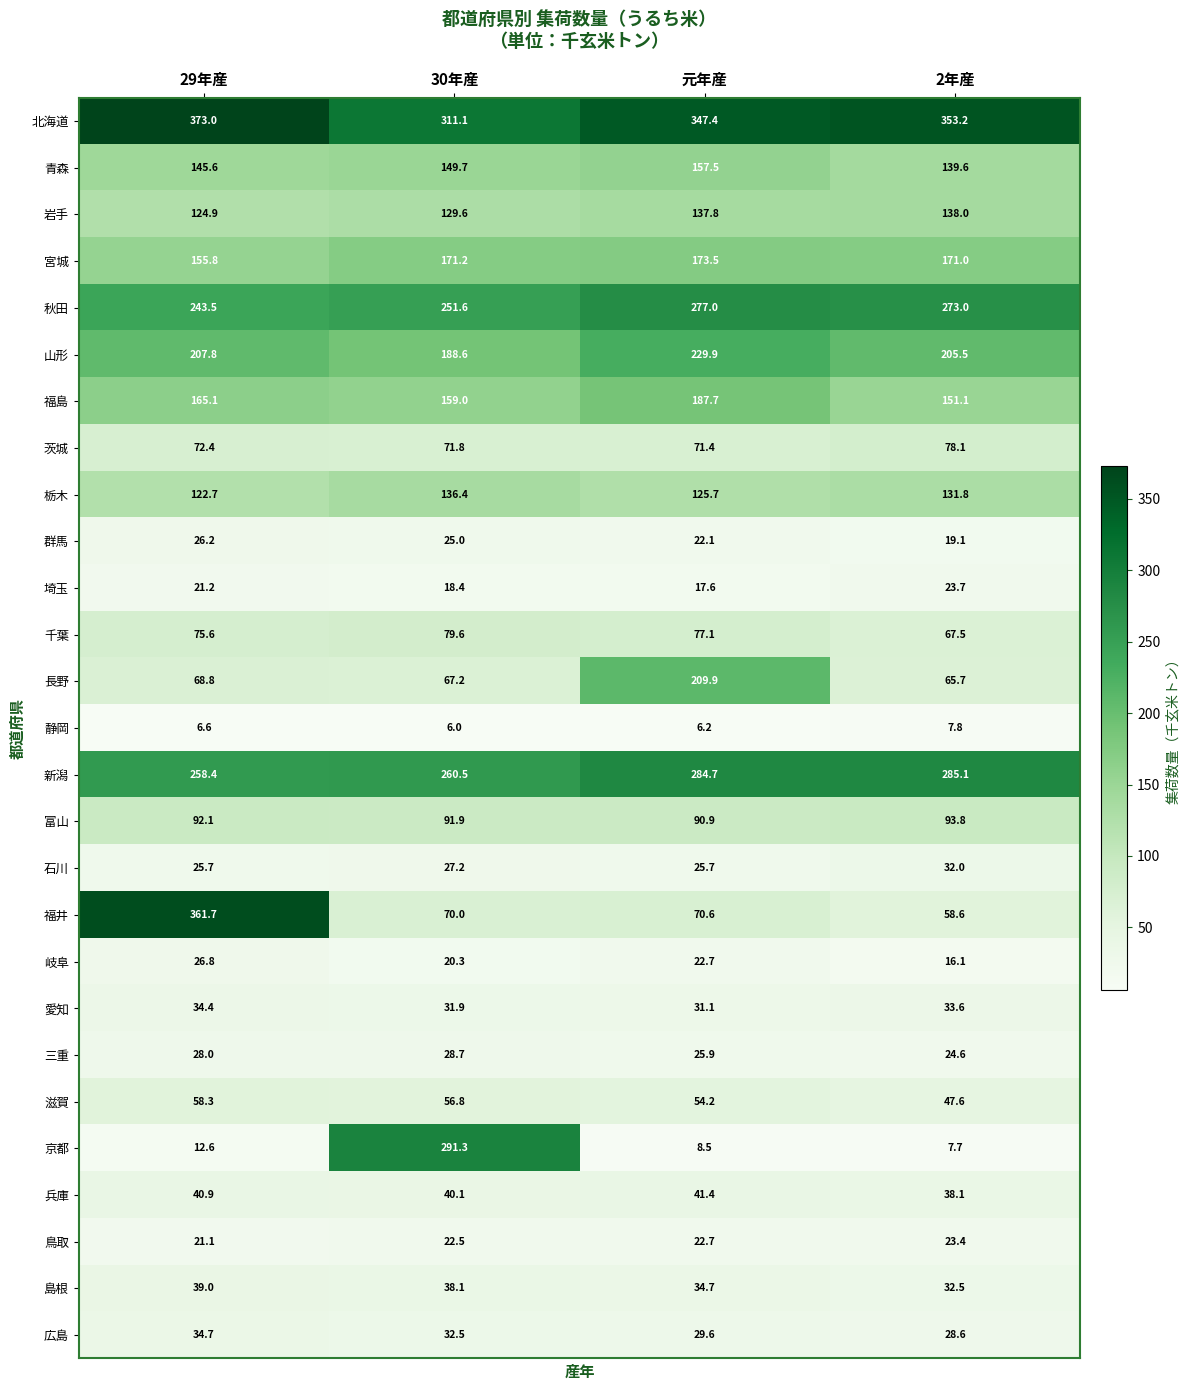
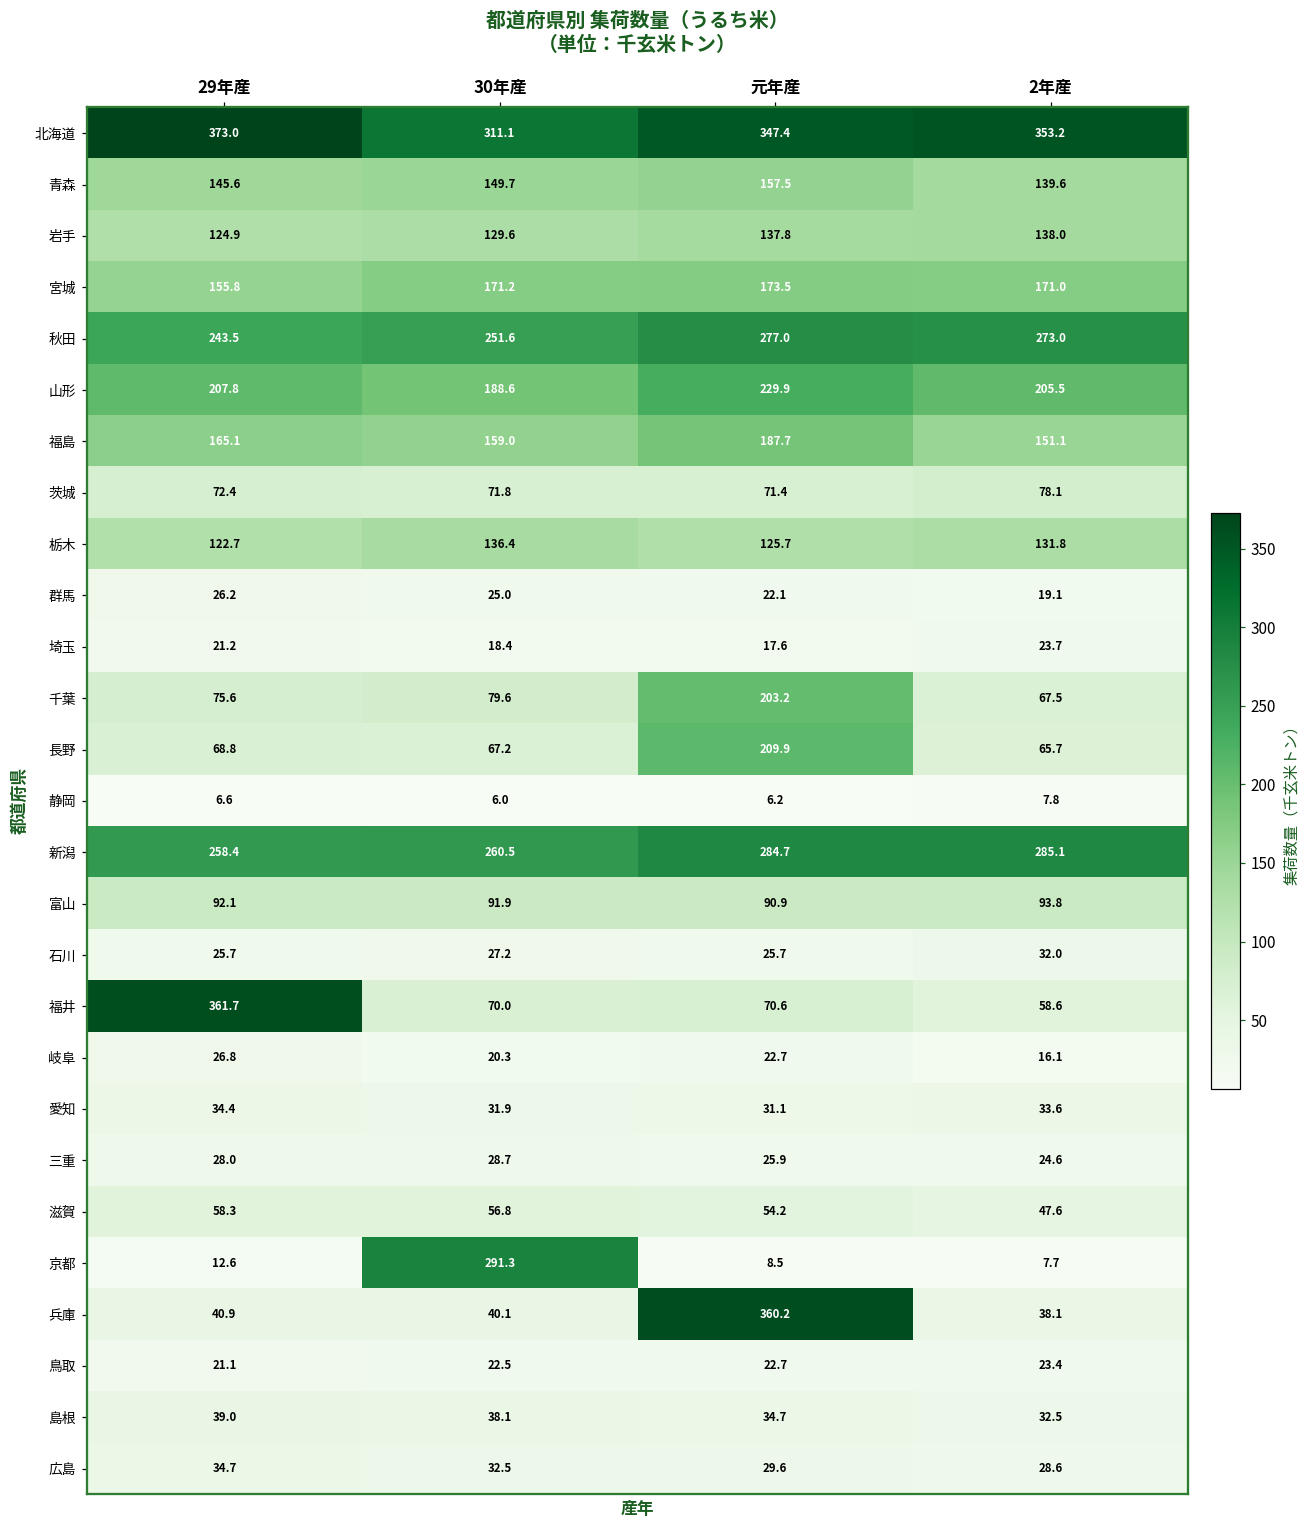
千葉, 元年産: 77.1 -> 203.2
兵庫, 元年産: 41.4 -> 360.2
